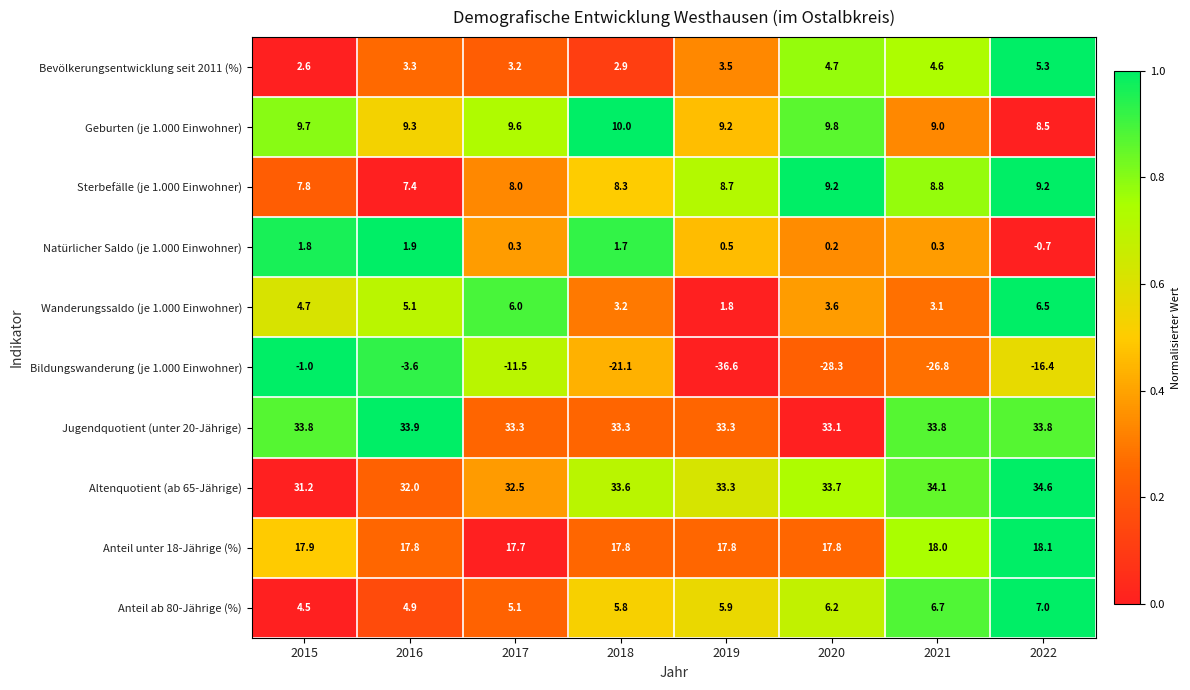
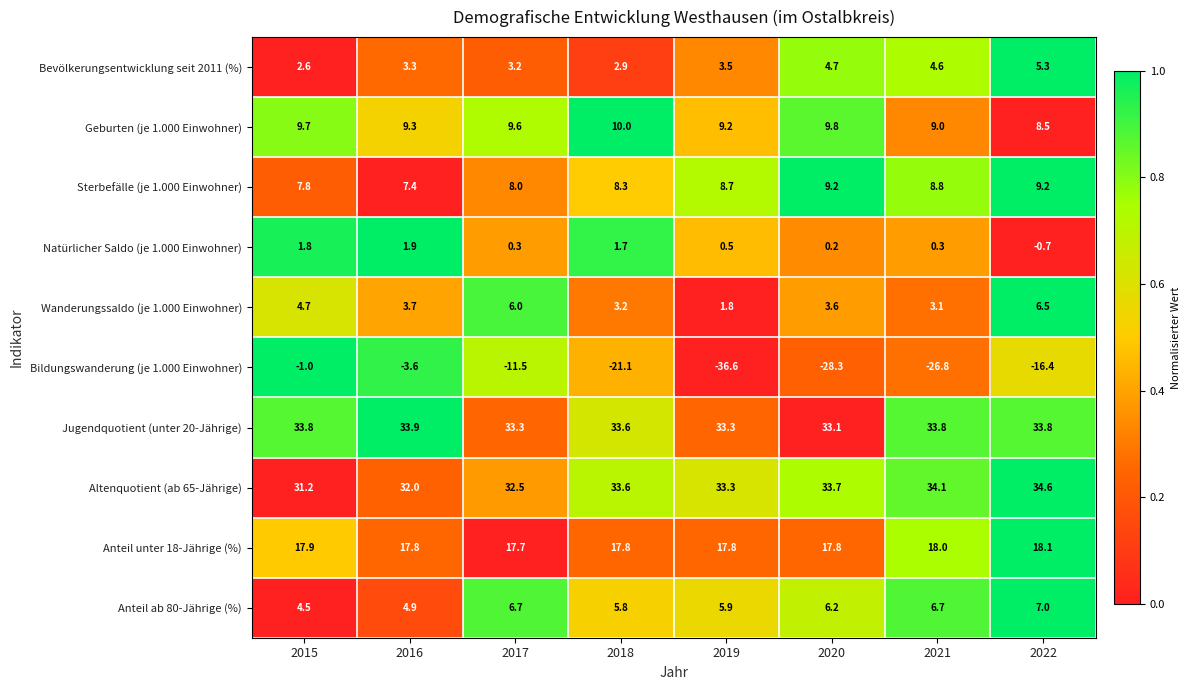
Wanderungssaldo (je 1.000 Einwohner), 2016: 5.1 -> 3.7
Jugendquotient (unter 20-Jährige), 2018: 33.3 -> 33.6
Anteil ab 80-Jährige (%), 2017: 5.1 -> 6.7
